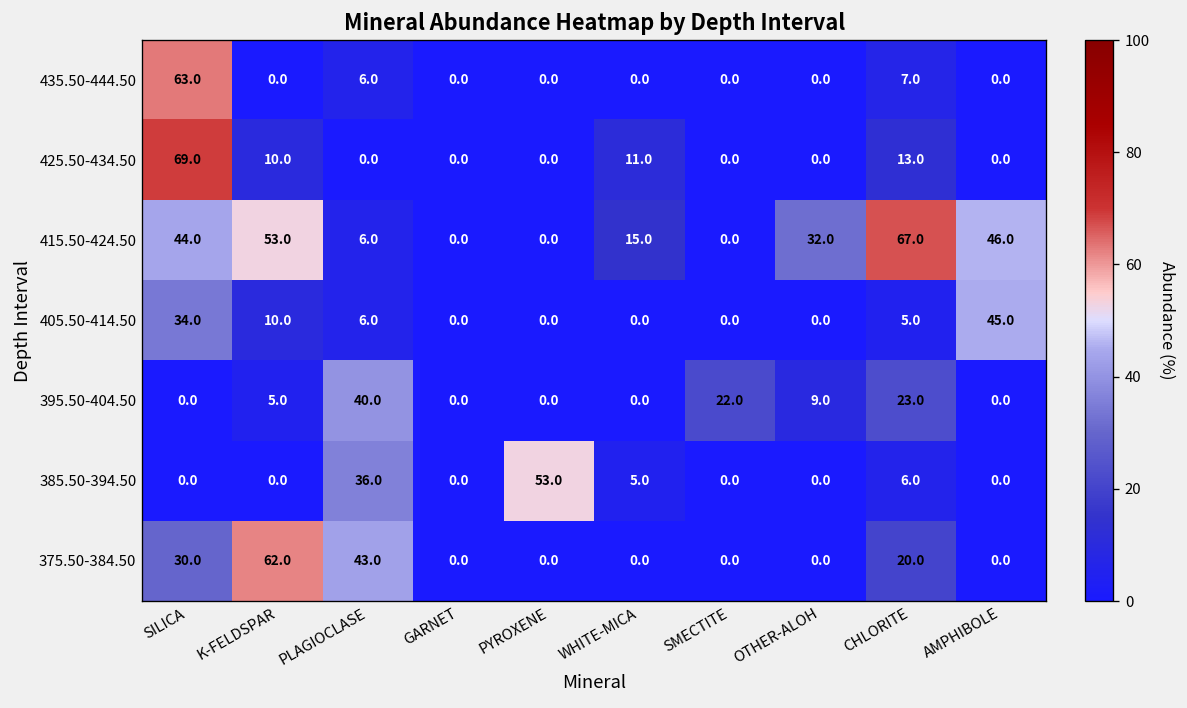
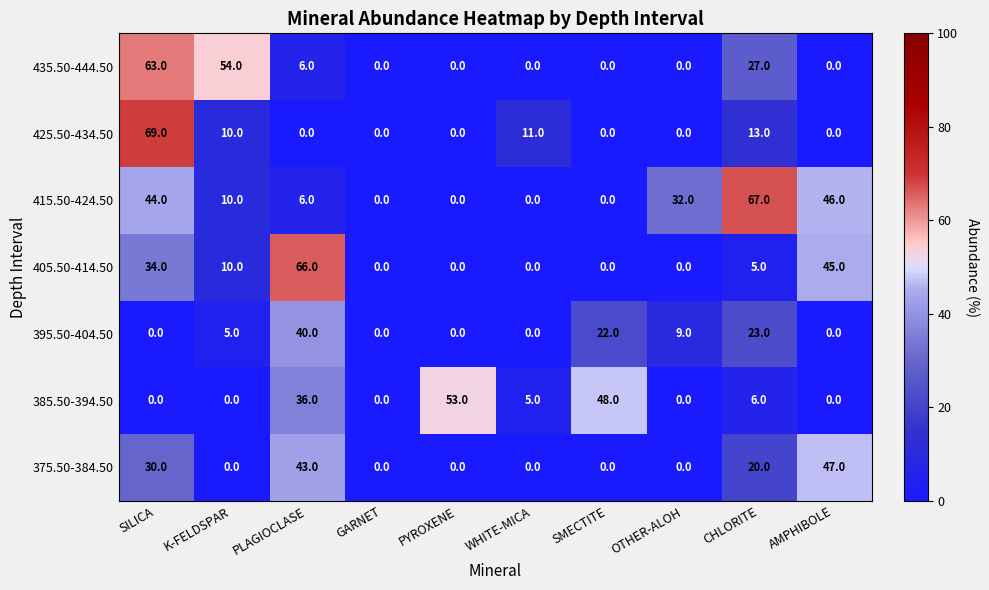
435.50-444.50, K-FELDSPAR: 0.0 -> 54.0
435.50-444.50, CHLORITE: 7.0 -> 27.0
415.50-424.50, K-FELDSPAR: 53.0 -> 10.0
415.50-424.50, WHITE-MICA: 15.0 -> 0.0
405.50-414.50, PLAGIOCLASE: 6.0 -> 66.0
385.50-394.50, SMECTITE: 0.0 -> 48.0
375.50-384.50, K-FELDSPAR: 62.0 -> 0.0
375.50-384.50, AMPHIBOLE: 0.0 -> 47.0
